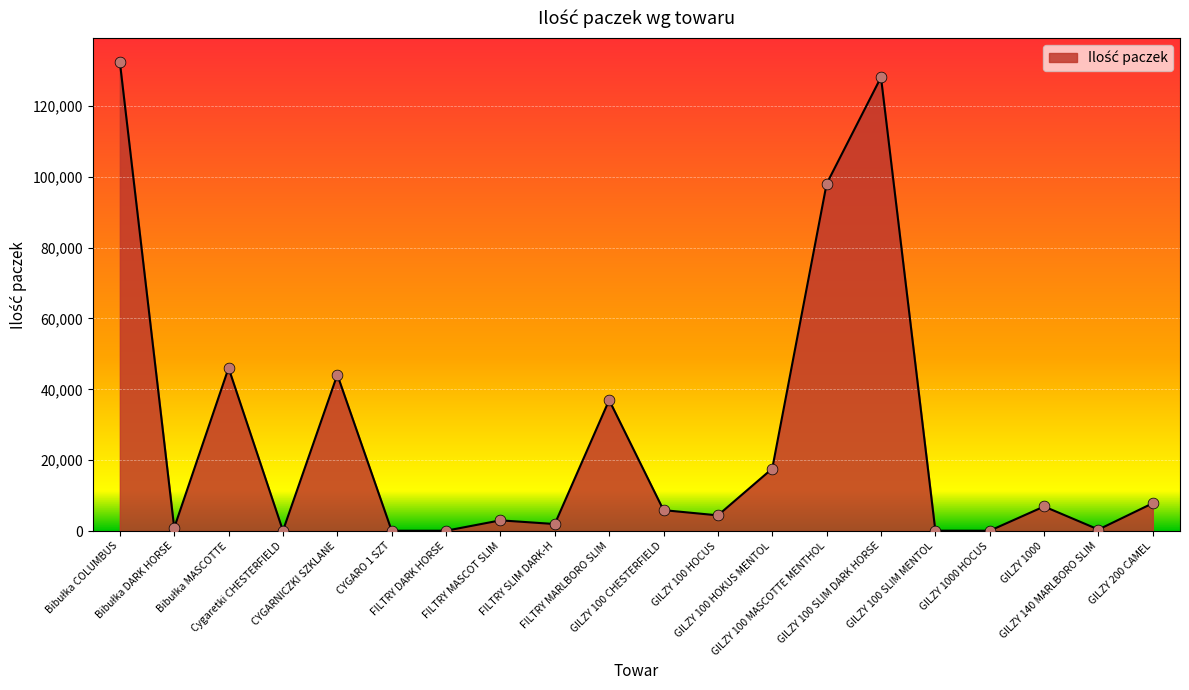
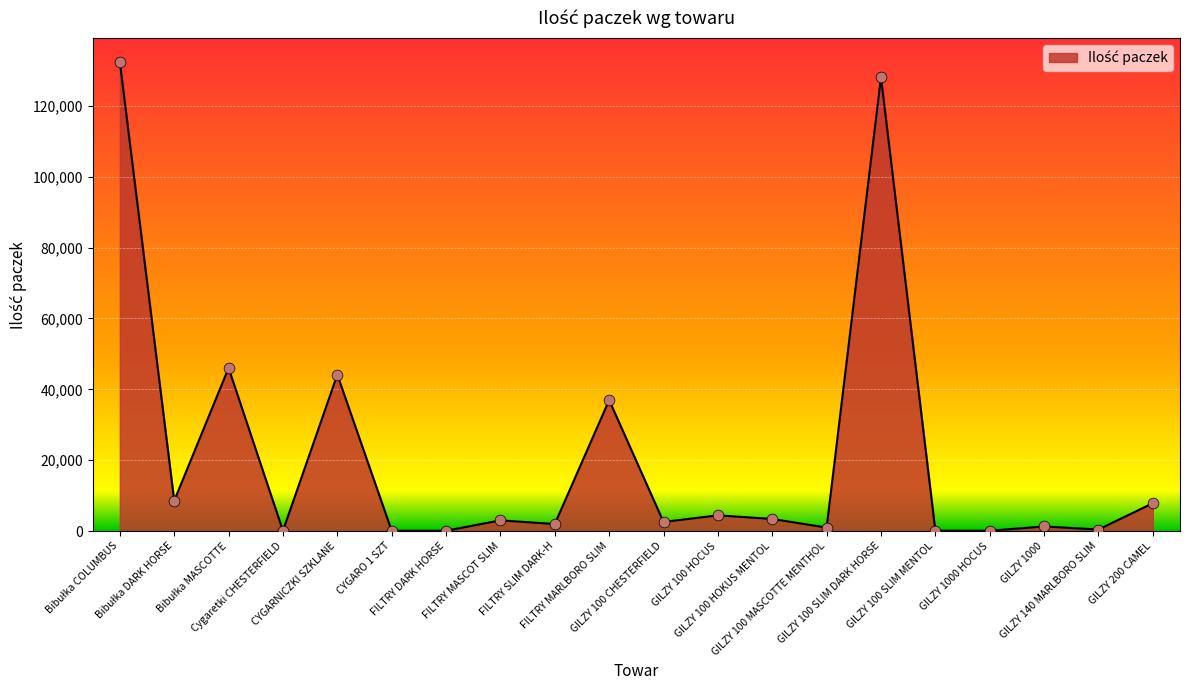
Bibułka DARK HORSE: 1,000 -> 9,000
GILZY 100 CHESTERFIELD: 6,000 -> 3,000
GILZY 100 HOKUS MENTOL: 18,000 -> 3,000
GILZY 100 MASCOTTE MENTHOL: 98,000 -> 1,000
GILZY 1000: 7,000 -> 1,000
